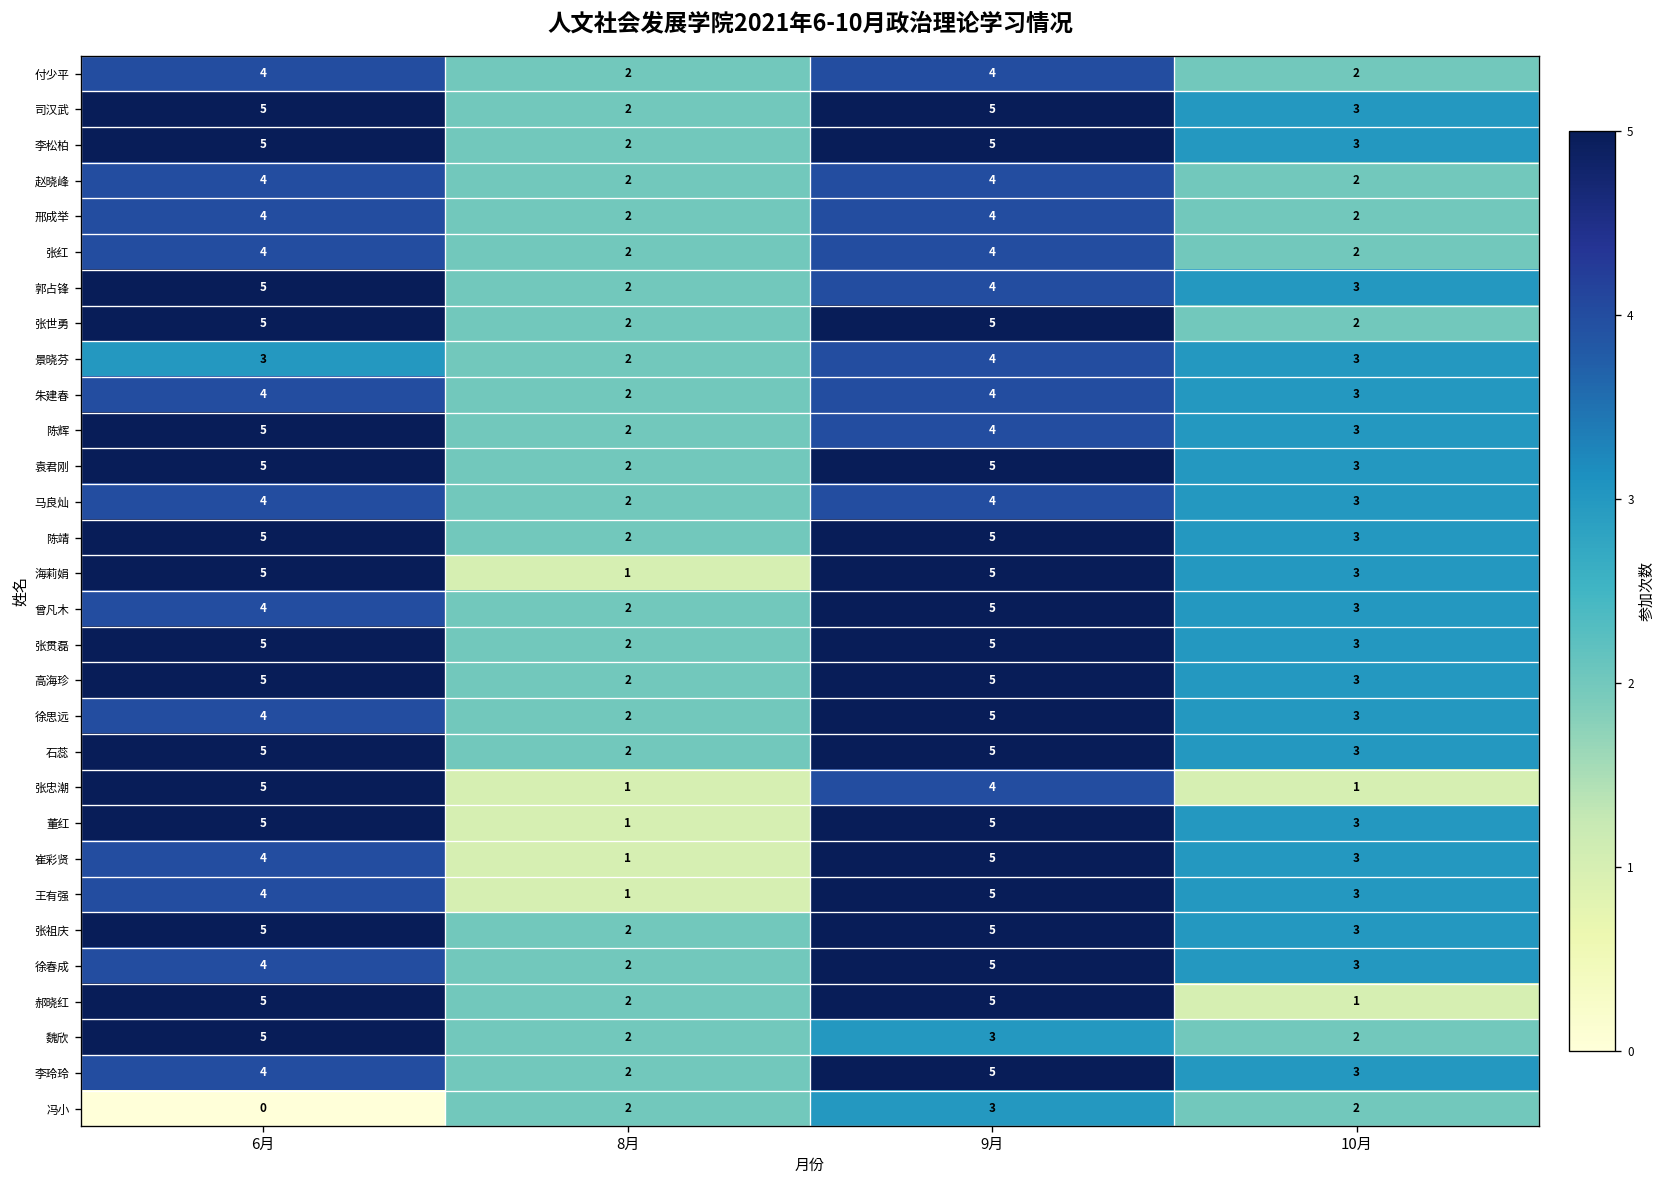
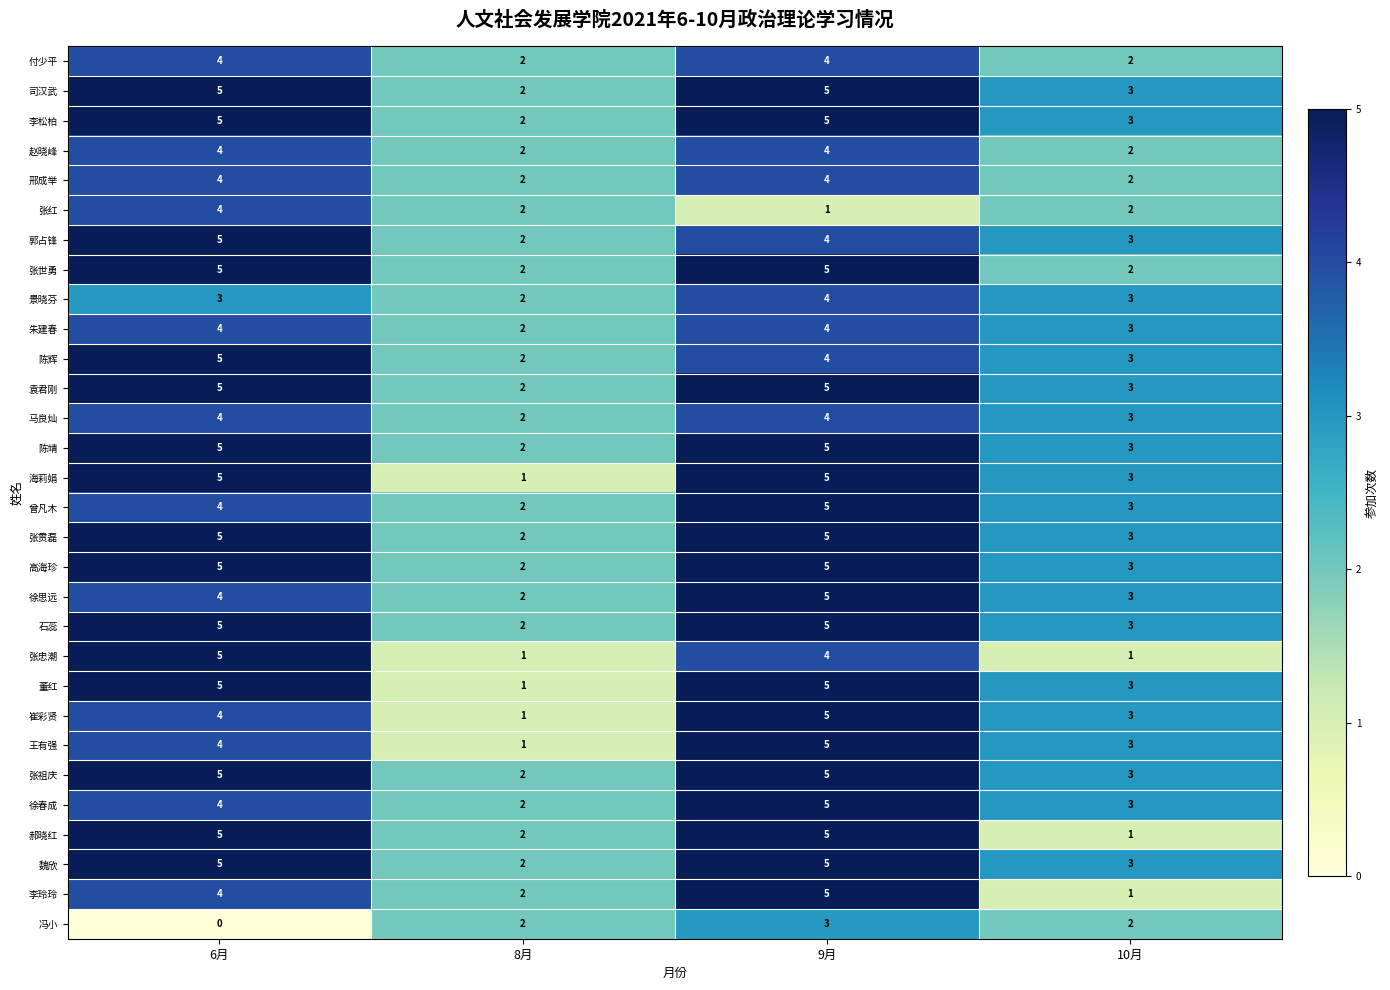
张红, 9月: 4 -> 1
魏欣, 9月: 3 -> 5
魏欣, 10月: 2 -> 3
李玲玲, 10月: 3 -> 1
